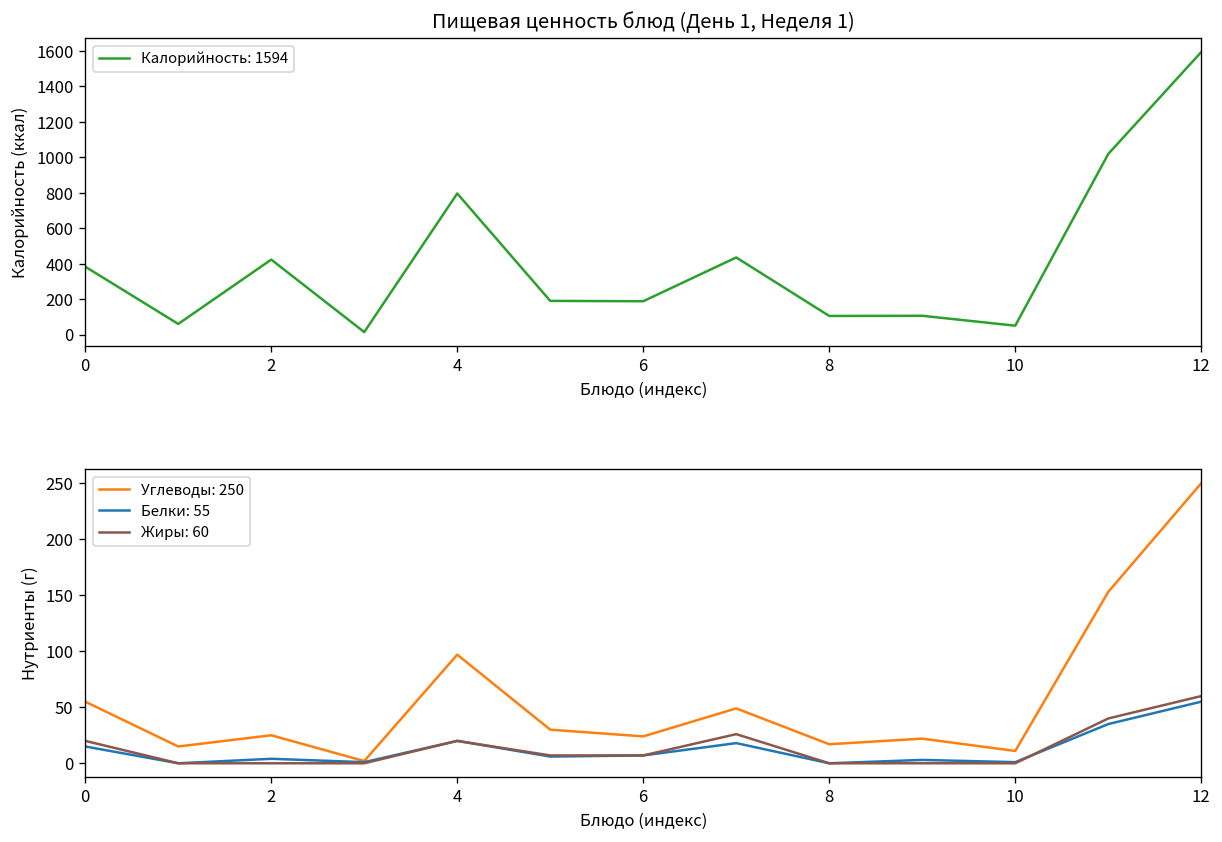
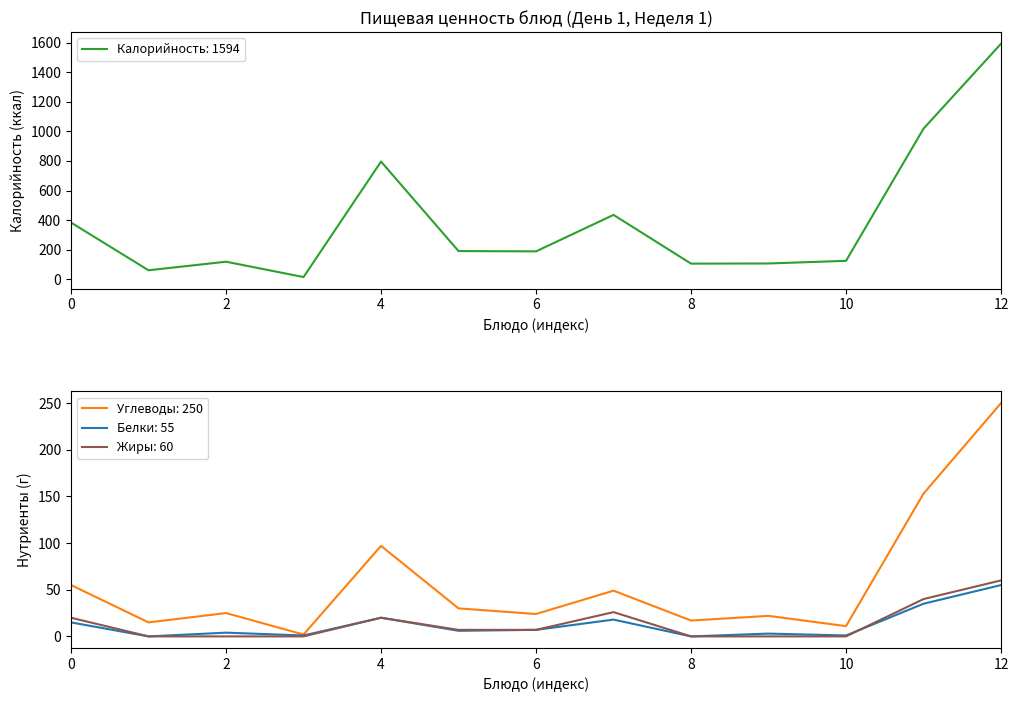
Пищевая ценность блюд (День 1, Неделя 1), 2: 420 -> 120
Пищевая ценность блюд (День 1, Неделя 1), 10: 50 -> 120
